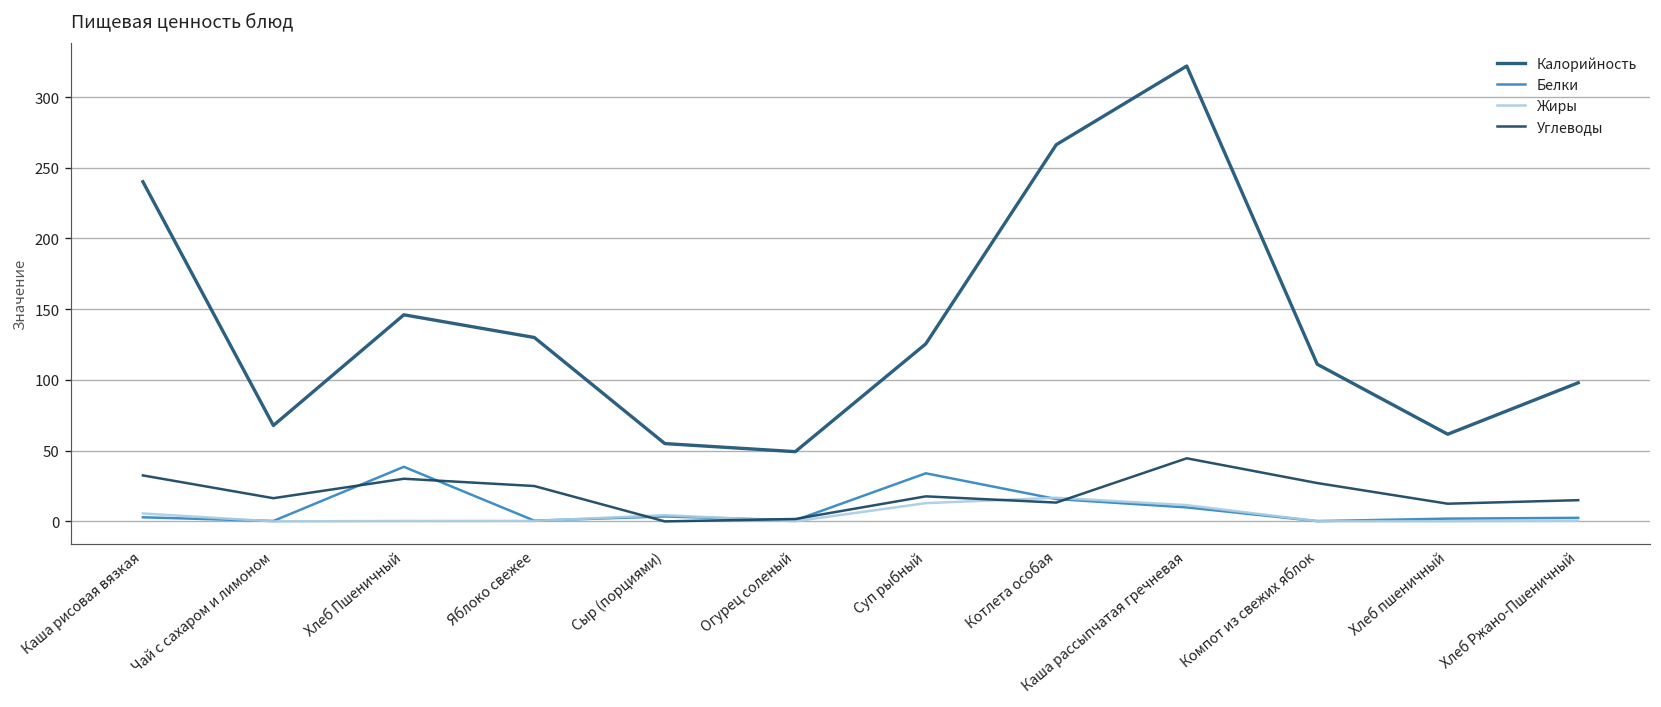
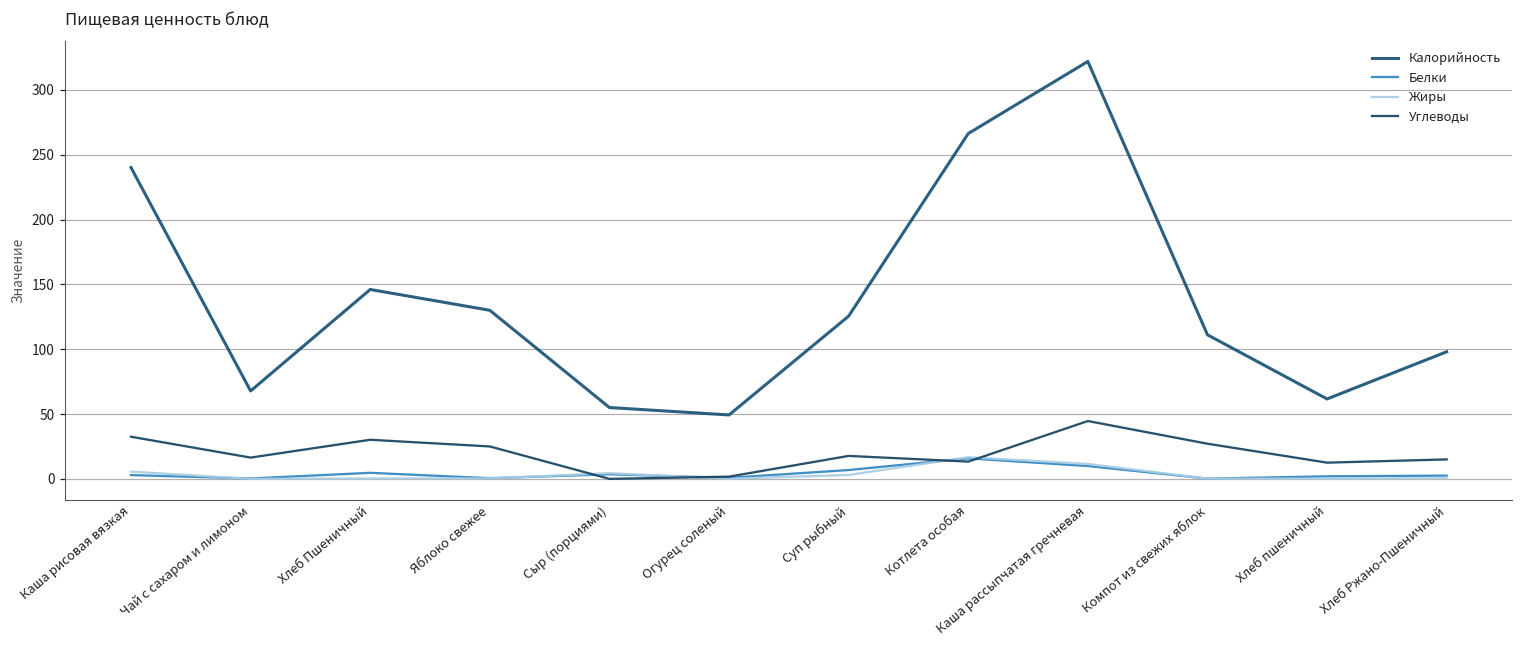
Белки, Хлеб Пшеничный: 39 -> 5
Белки, Суп рыбный: 34 -> 7
Жиры, Суп рыбный: 13 -> 3
